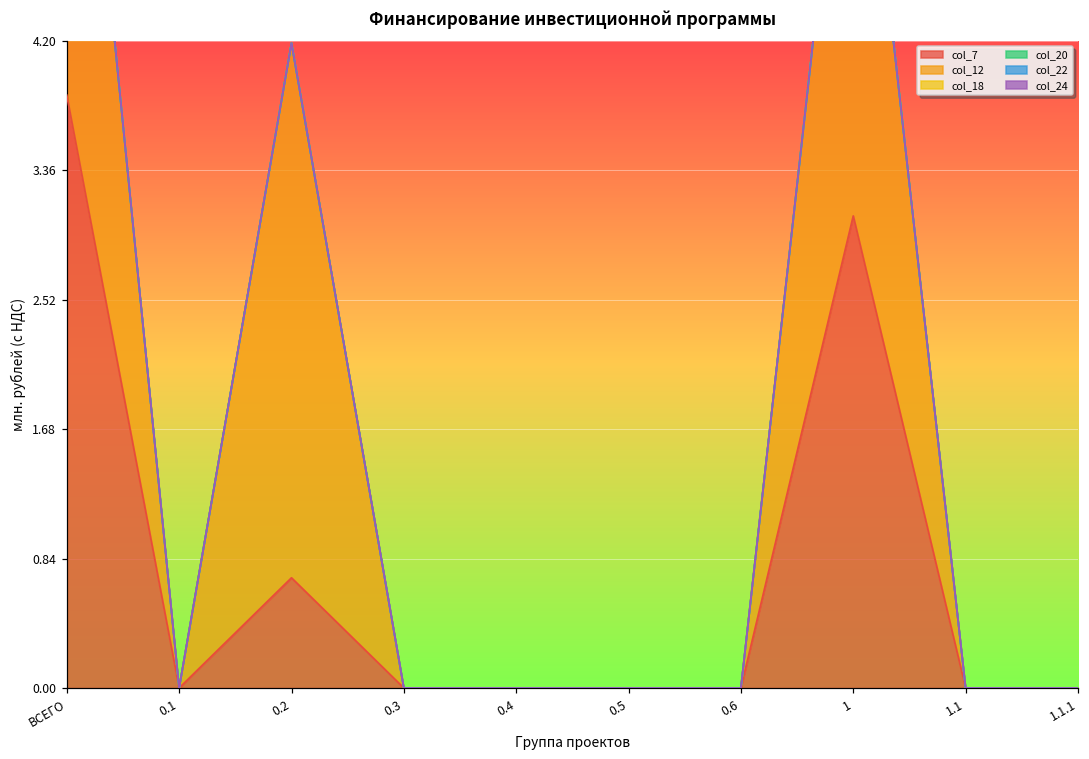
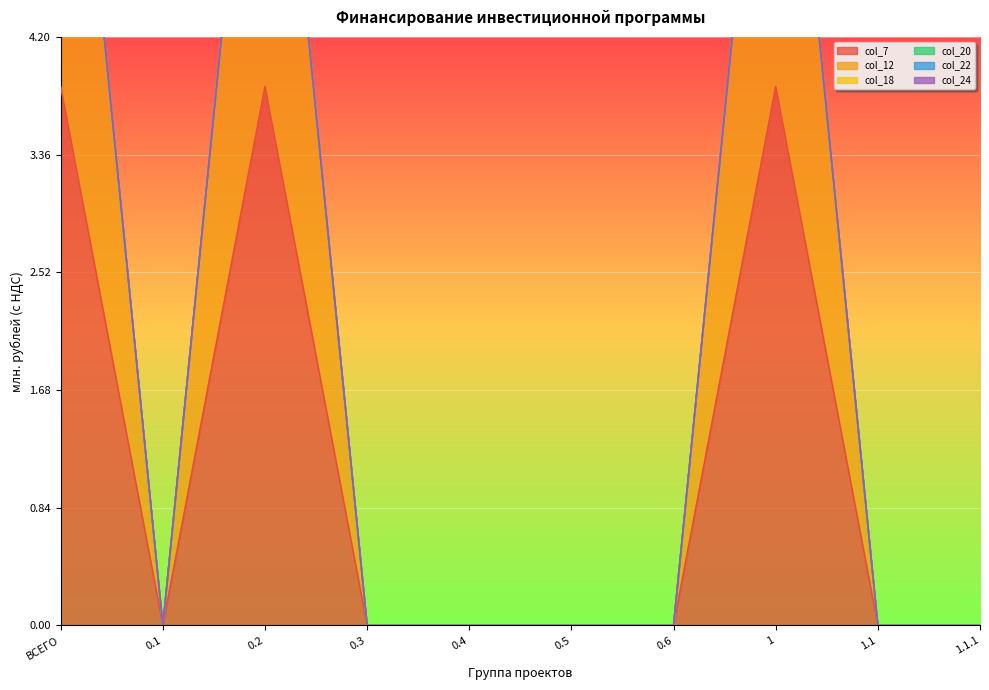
col_7, 0.2: 0.71 -> 3.85
col_7, 1: 3.06 -> 3.85
